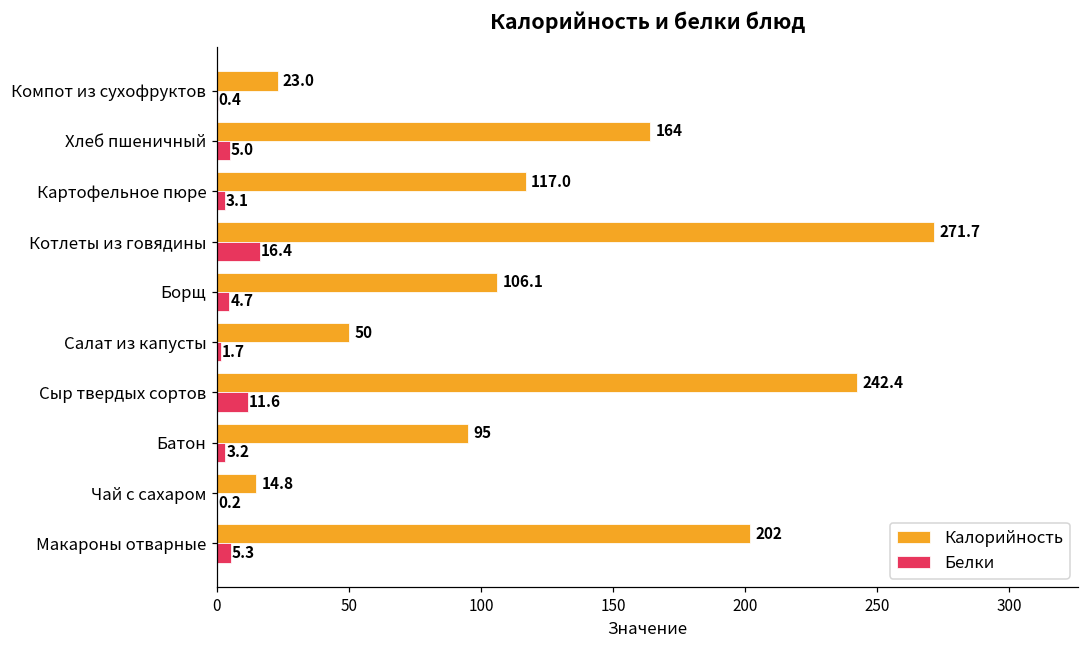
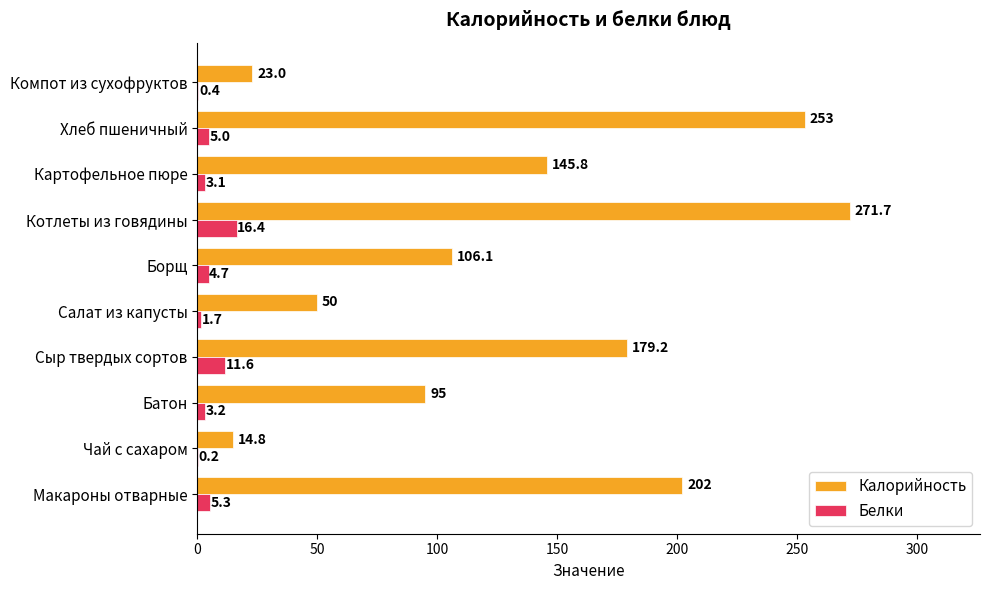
Калорийность, Хлеб пшеничный: 164 -> 253
Калорийность, Картофельное пюре: 117.0 -> 145.8
Калорийность, Сыр твердых сортов: 242.4 -> 179.2
